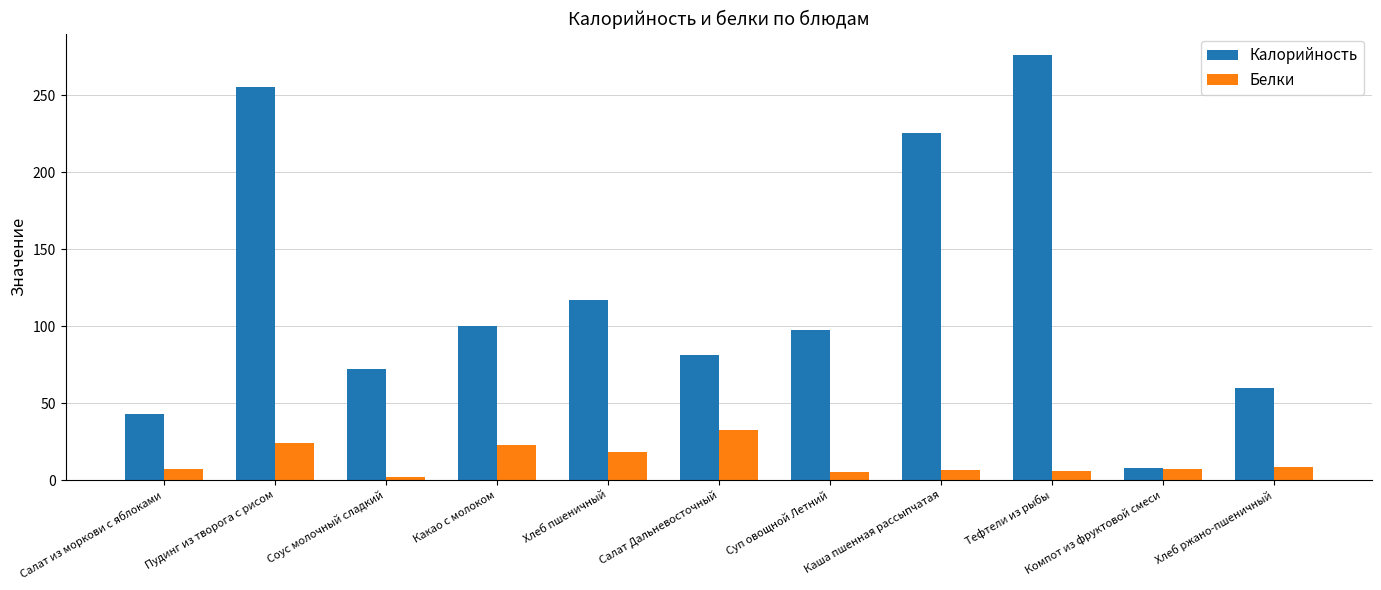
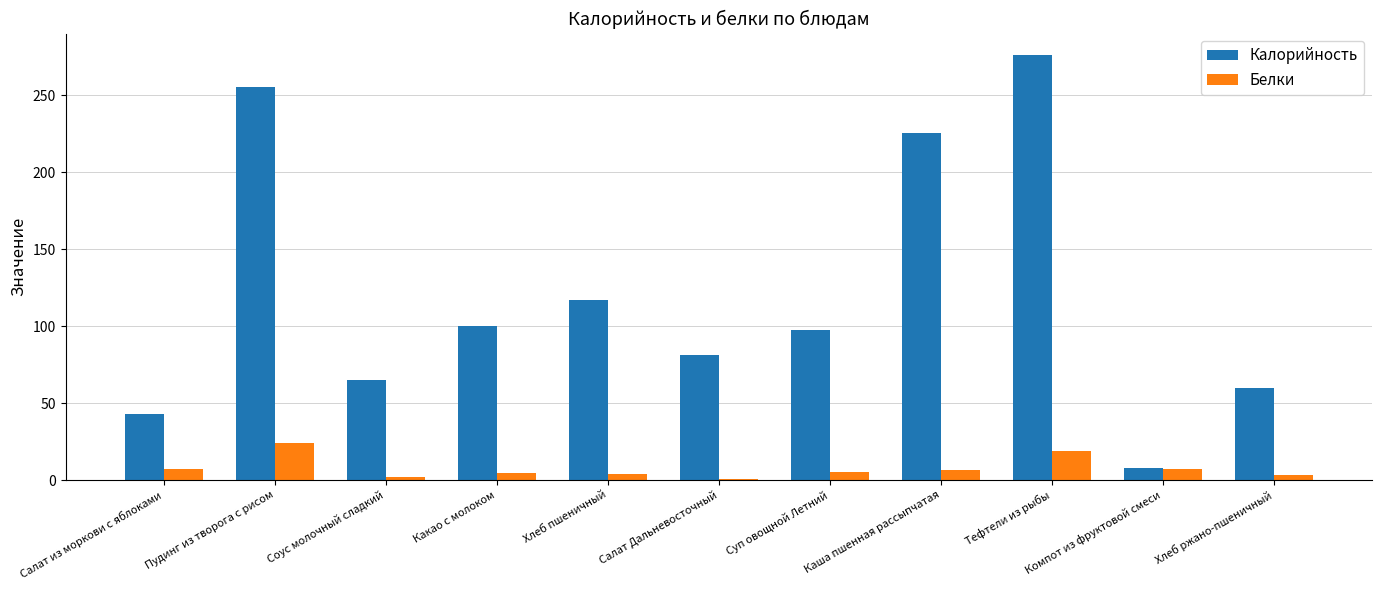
Калорийность, Соус молочный сладкий: 72 -> 65
Белки, Какао с молоком: 23 -> 5
Белки, Хлеб пшеничный: 18 -> 4
Белки, Салат Дальневосточный: 32 -> 1
Белки, Тефтели из рыбы: 6 -> 19
Белки, Хлеб ржано-пшеничный: 9 -> 3
